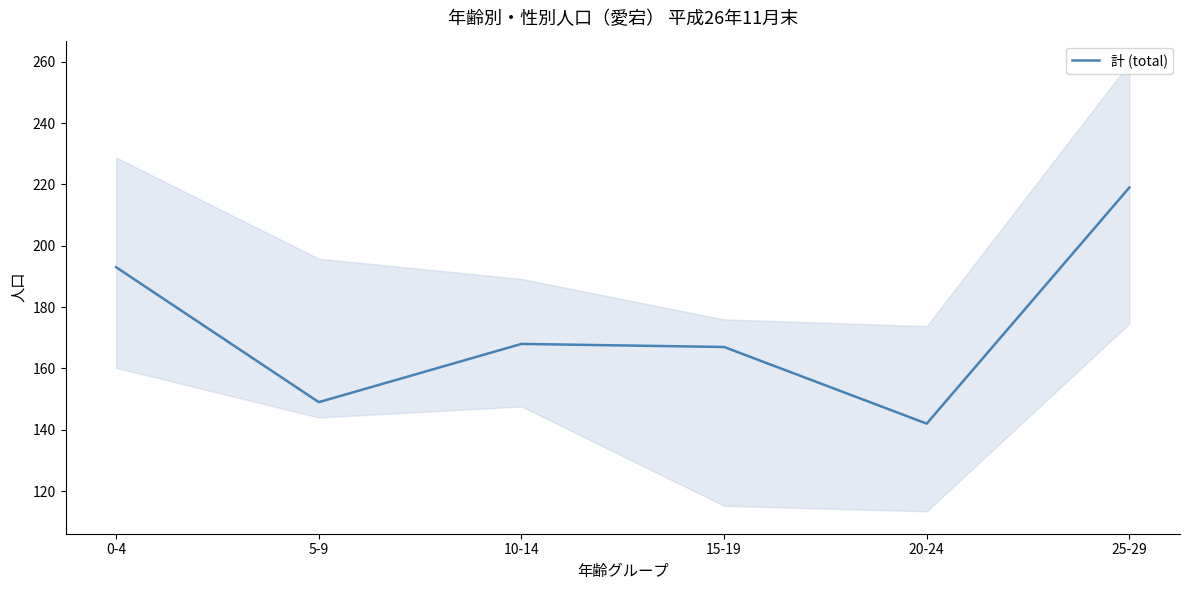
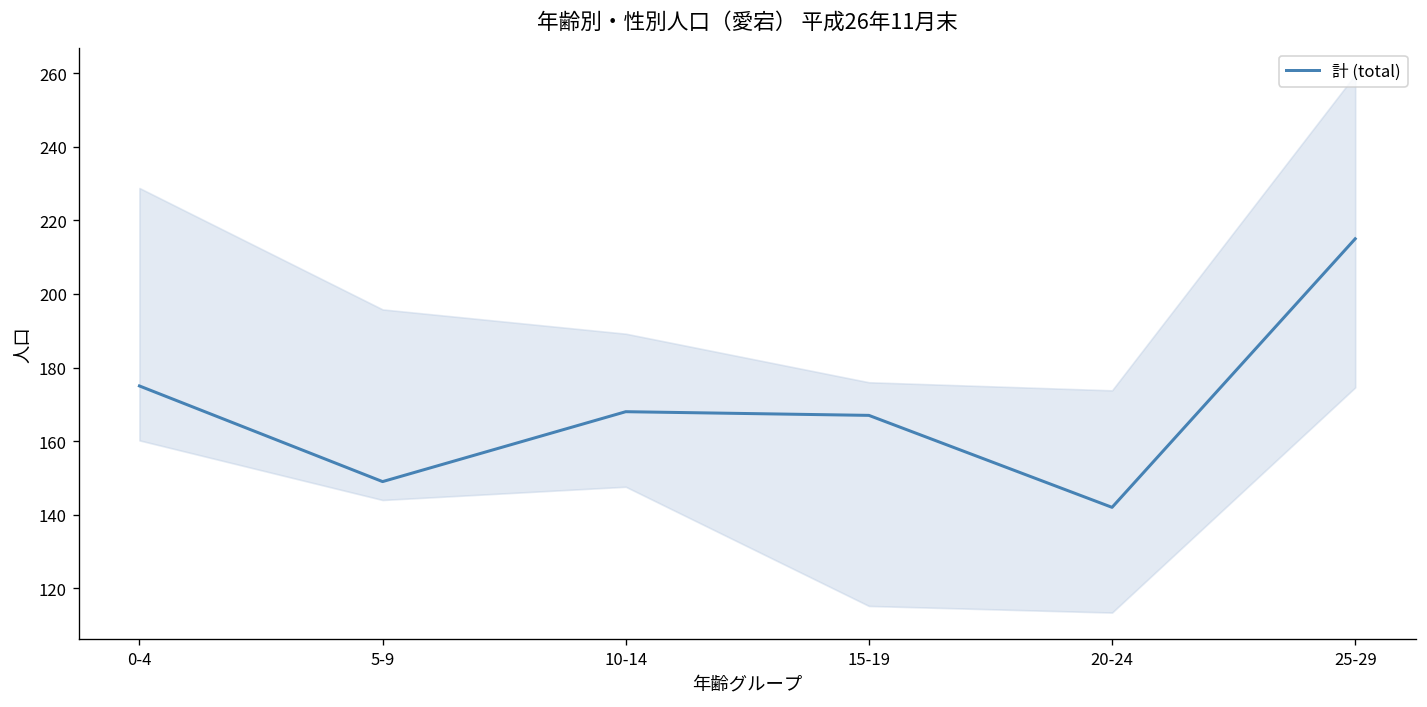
計 (total), 0-4: 193 -> 175
計 (total), 25-29: 219 -> 215
